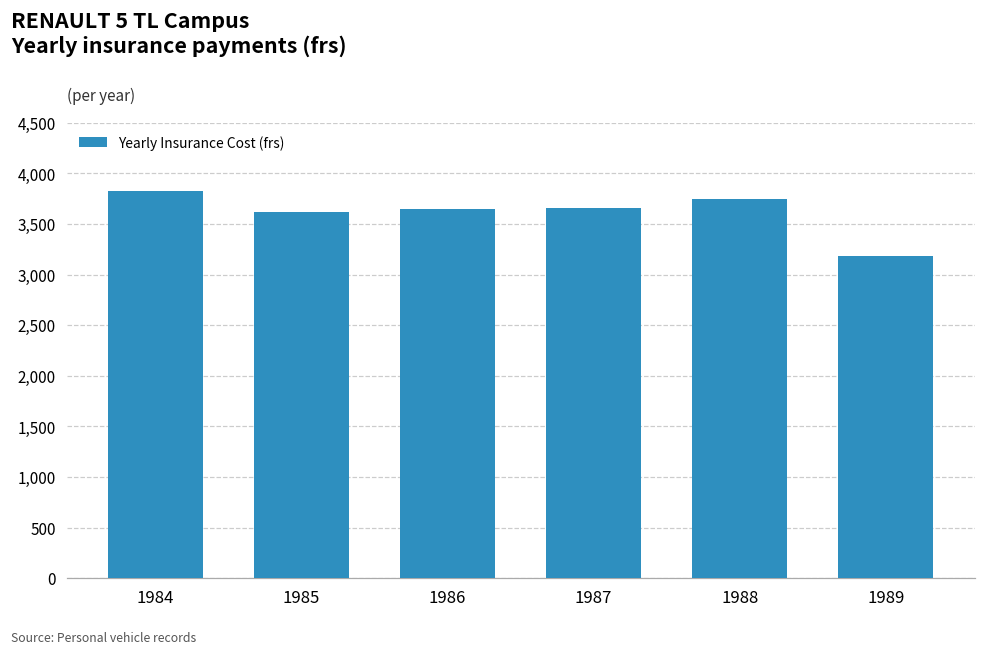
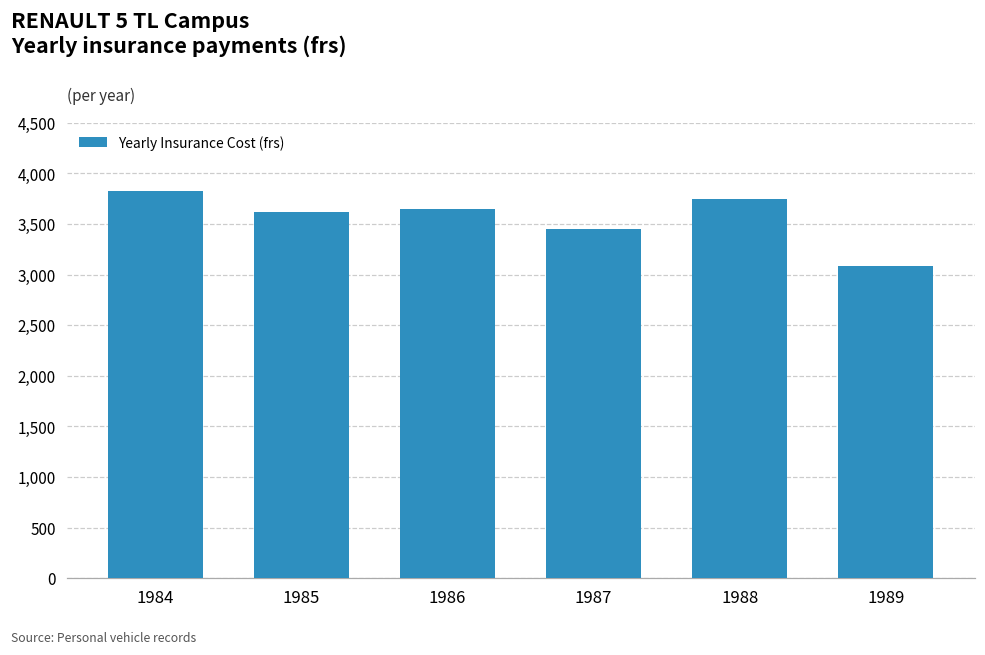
1987: 3,700 -> 3,500
1989: 3,200 -> 3,100
